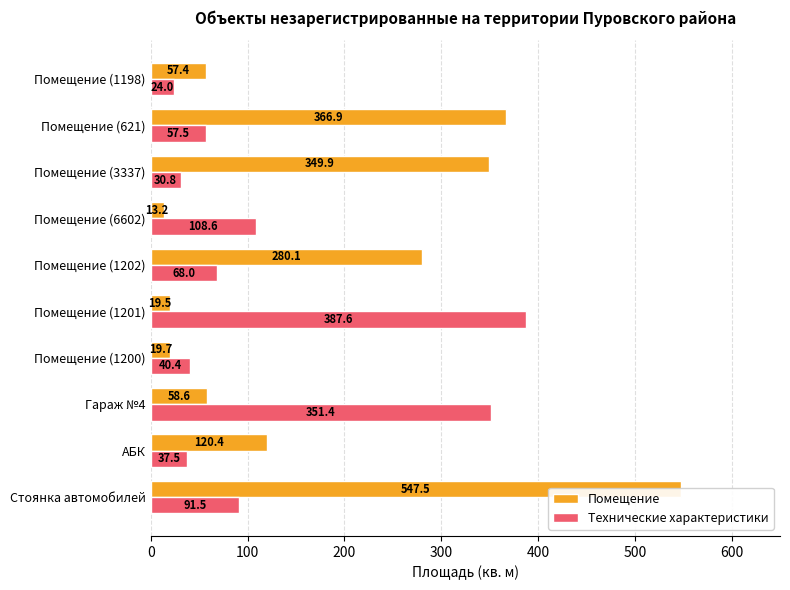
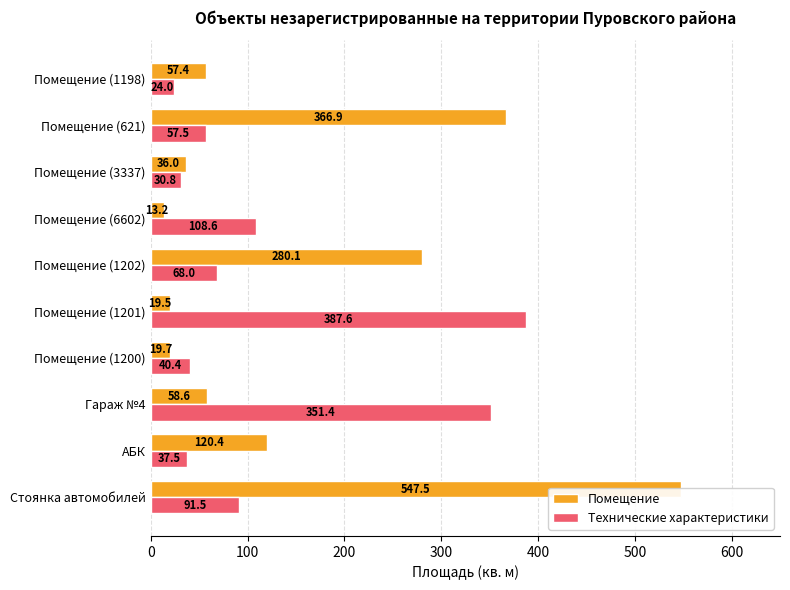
Помещение, Помещение (3337): 349.9 -> 36.0
